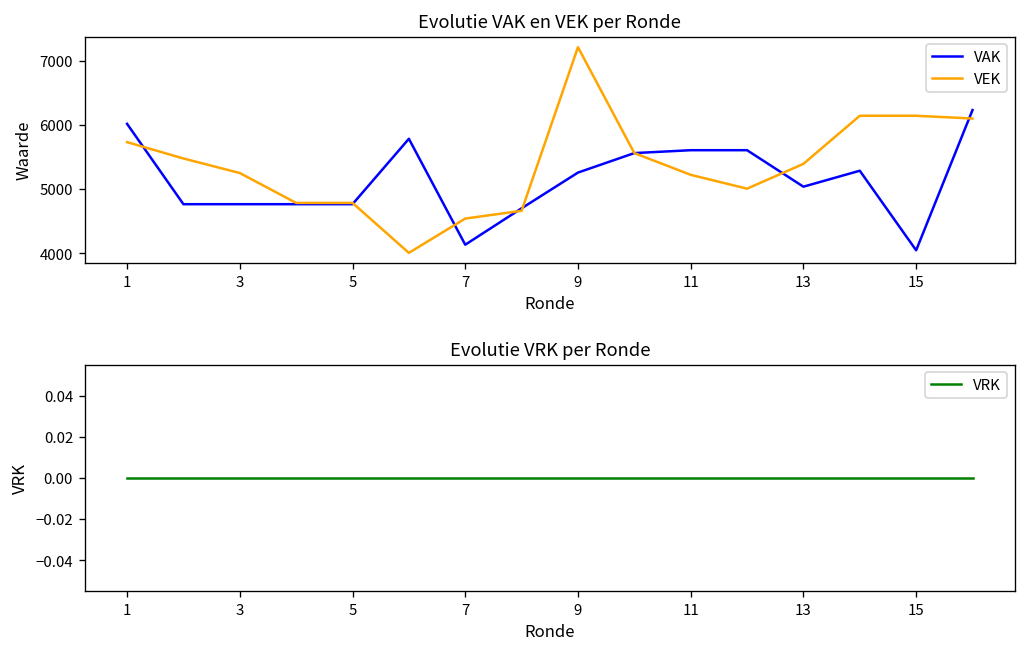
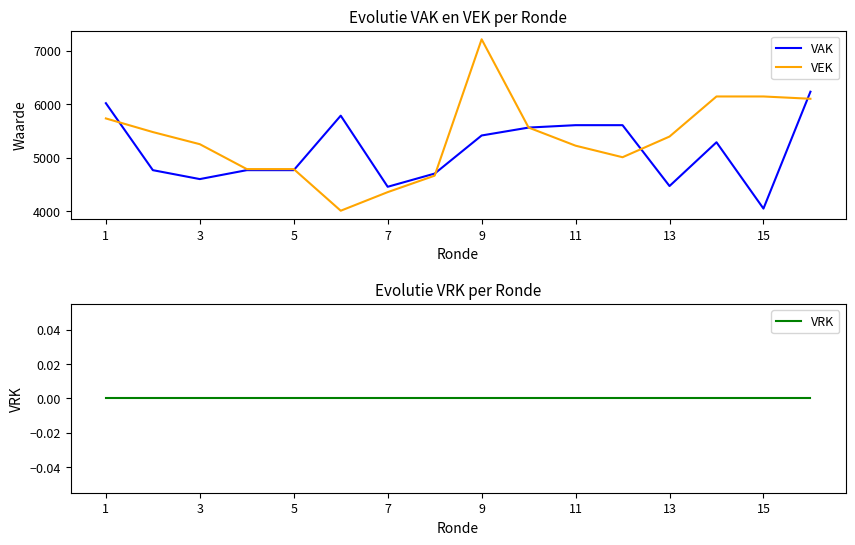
Evolutie VAK en VEK per Ronde, VAK, 3: 4800 -> 4600
Evolutie VAK en VEK per Ronde, VAK, 7: 4100 -> 4500
Evolutie VAK en VEK per Ronde, VEK, 7: 4500 -> 4400
Evolutie VAK en VEK per Ronde, VAK, 9: 5300 -> 5400
Evolutie VAK en VEK per Ronde, VAK, 13: 5000 -> 4500
